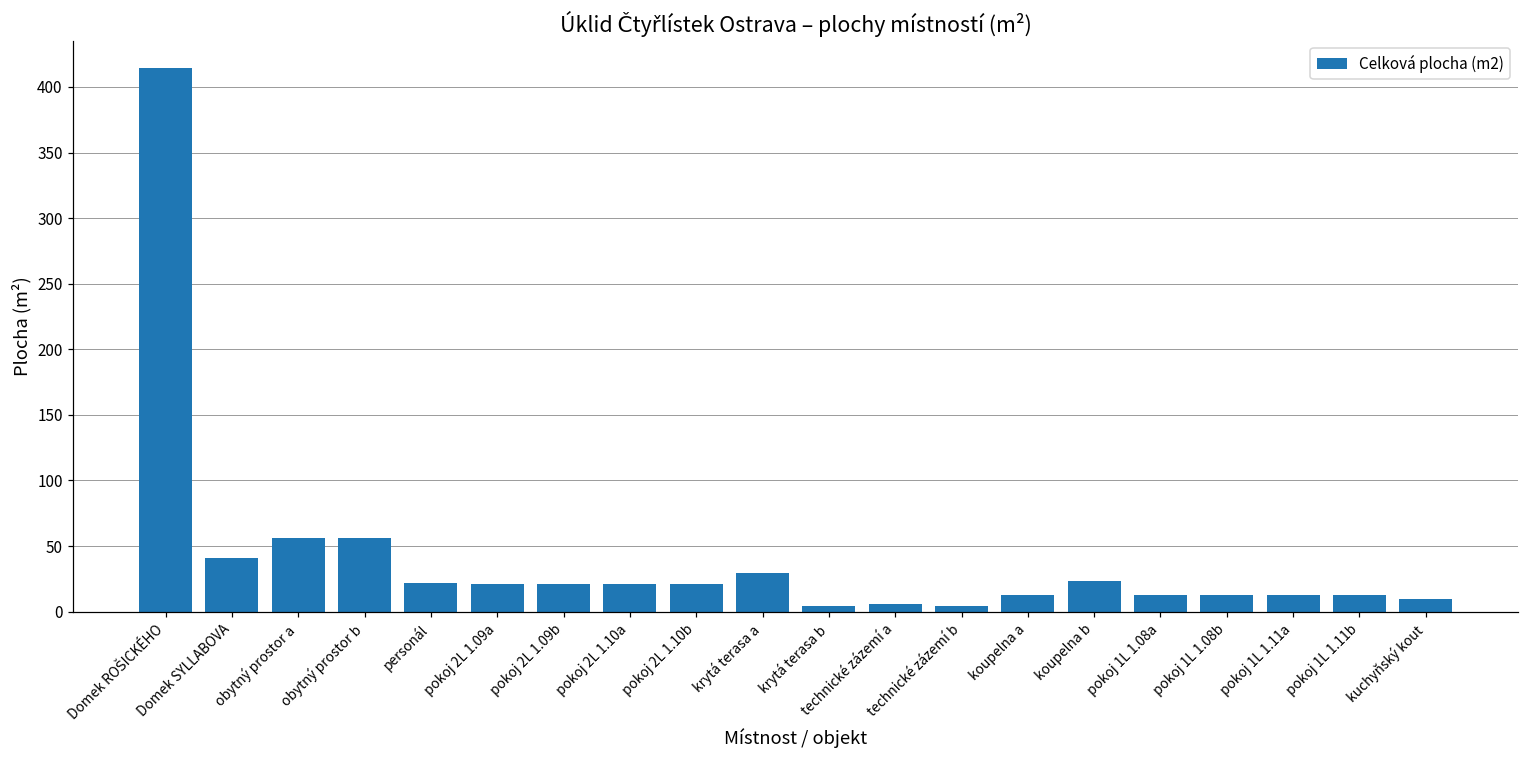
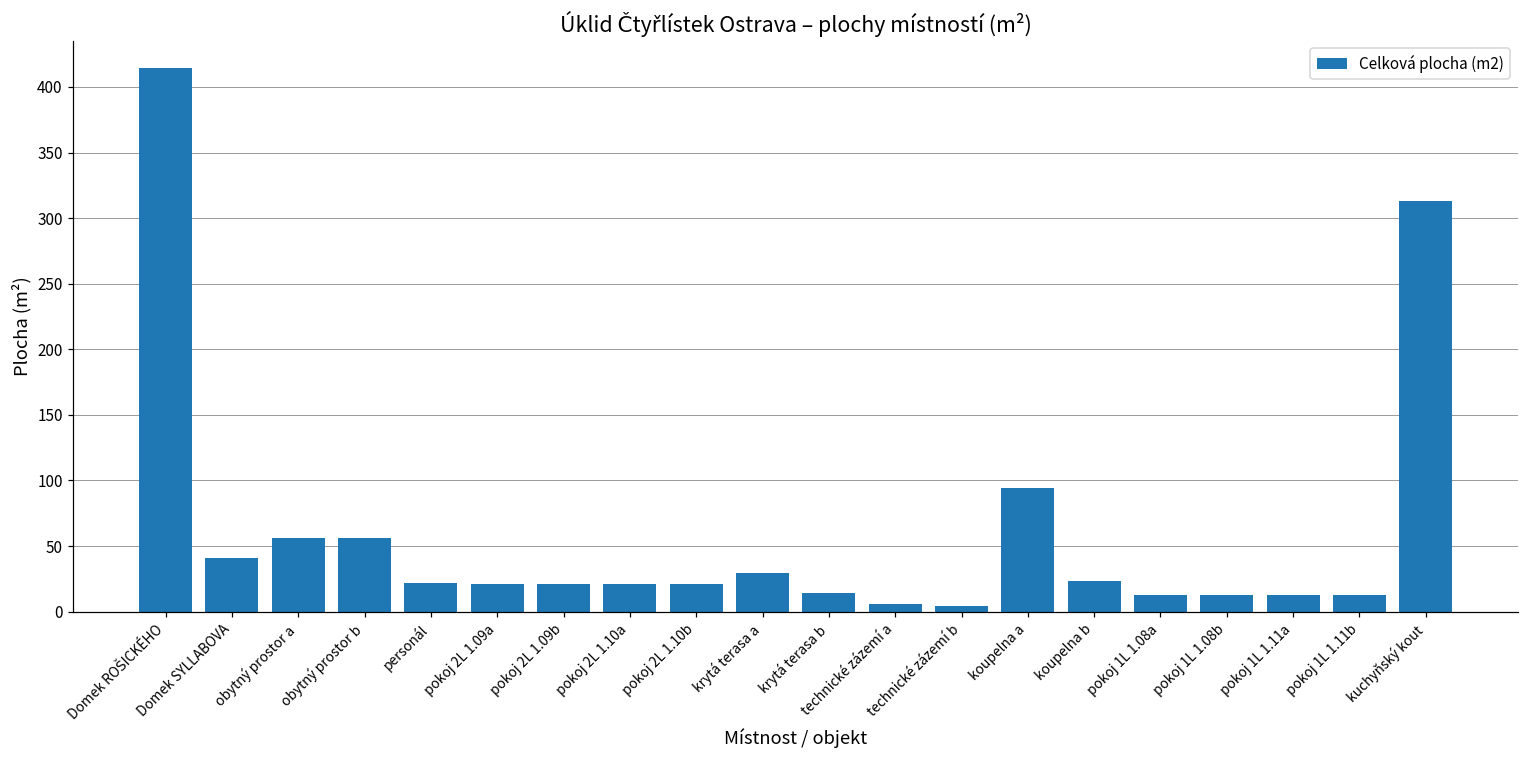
krytá terasa b: 4 -> 14
koupelna a: 13 -> 94
kuchyňský kout: 9 -> 313
